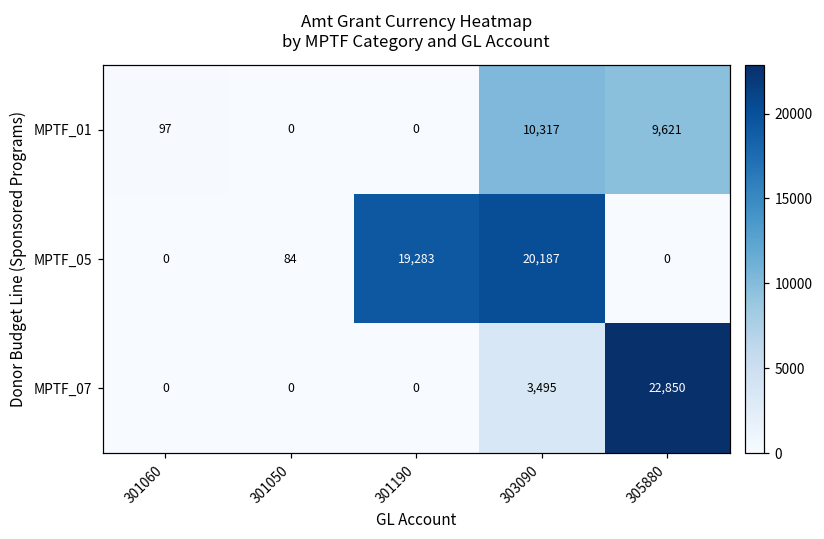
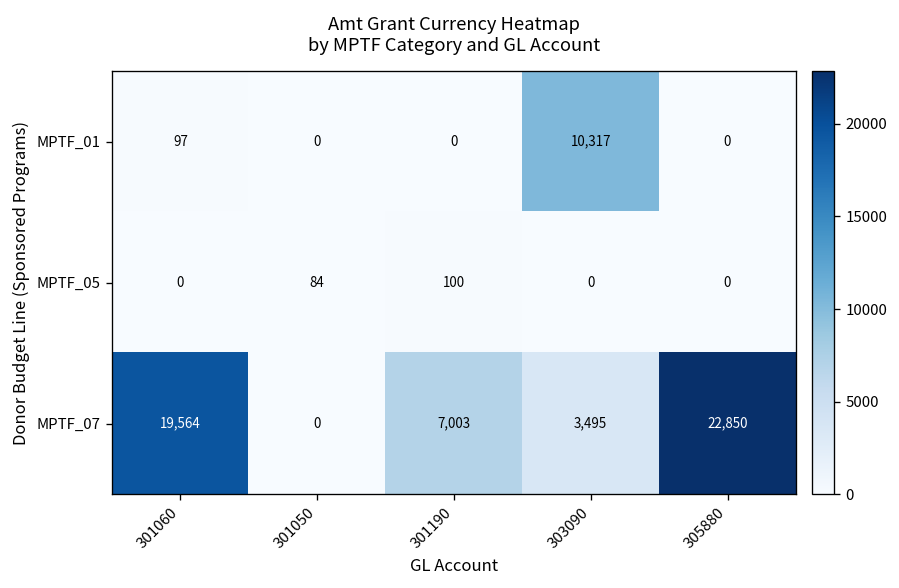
MPTF_01, 305880: 9,621 -> 0
MPTF_05, 301190: 19,283 -> 100
MPTF_05, 303090: 20,187 -> 0
MPTF_07, 301060: 0 -> 19,564
MPTF_07, 301190: 0 -> 7,003
